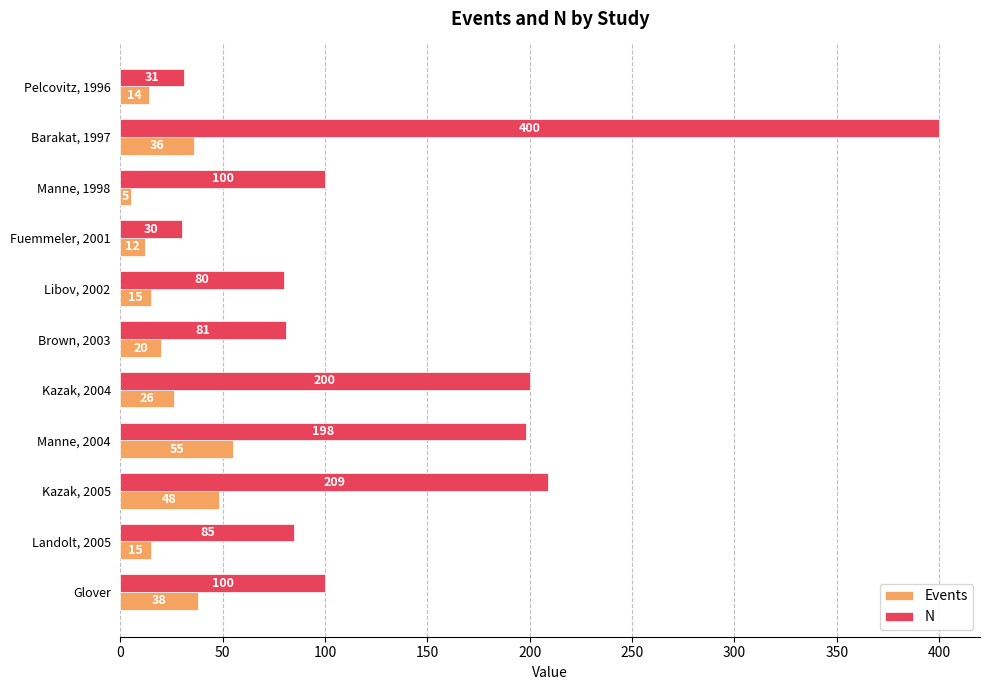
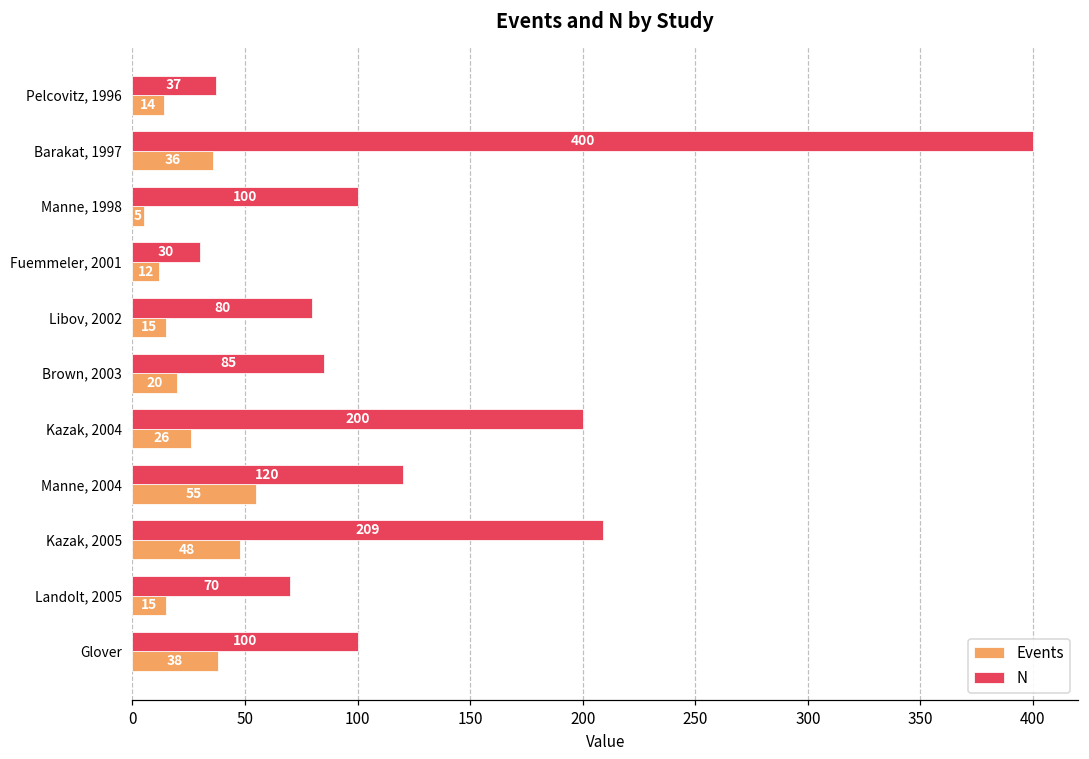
N, Pelcovitz, 1996: 31 -> 37
N, Brown, 2003: 81 -> 85
N, Manne, 2004: 198 -> 120
N, Landolt, 2005: 85 -> 70
